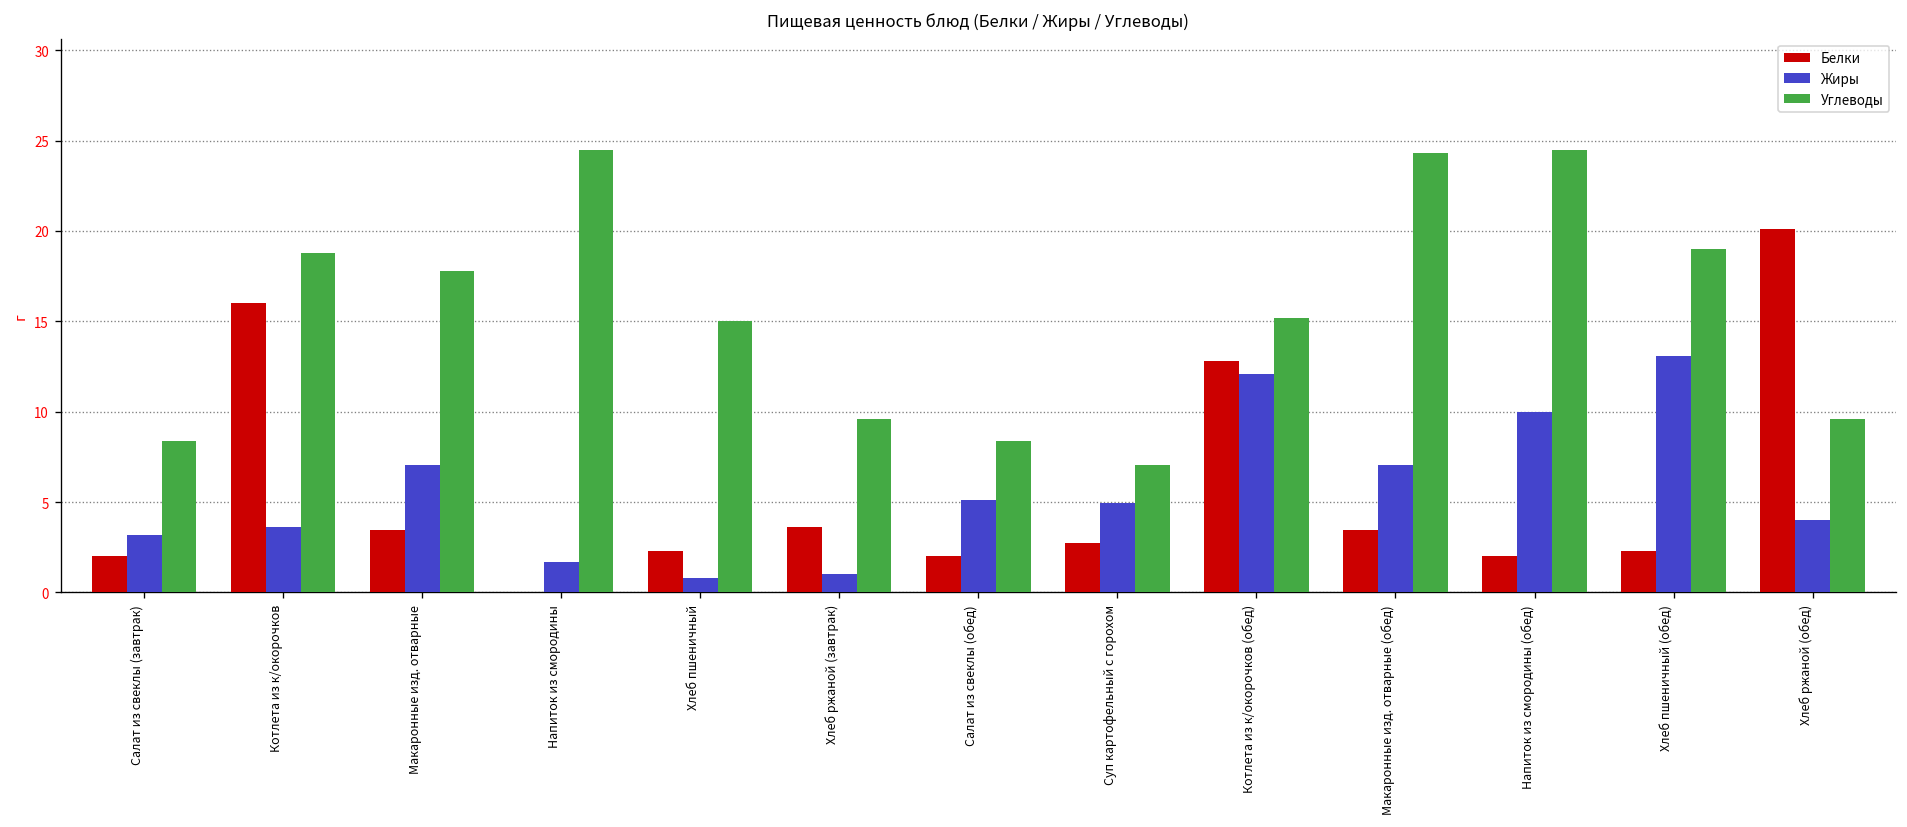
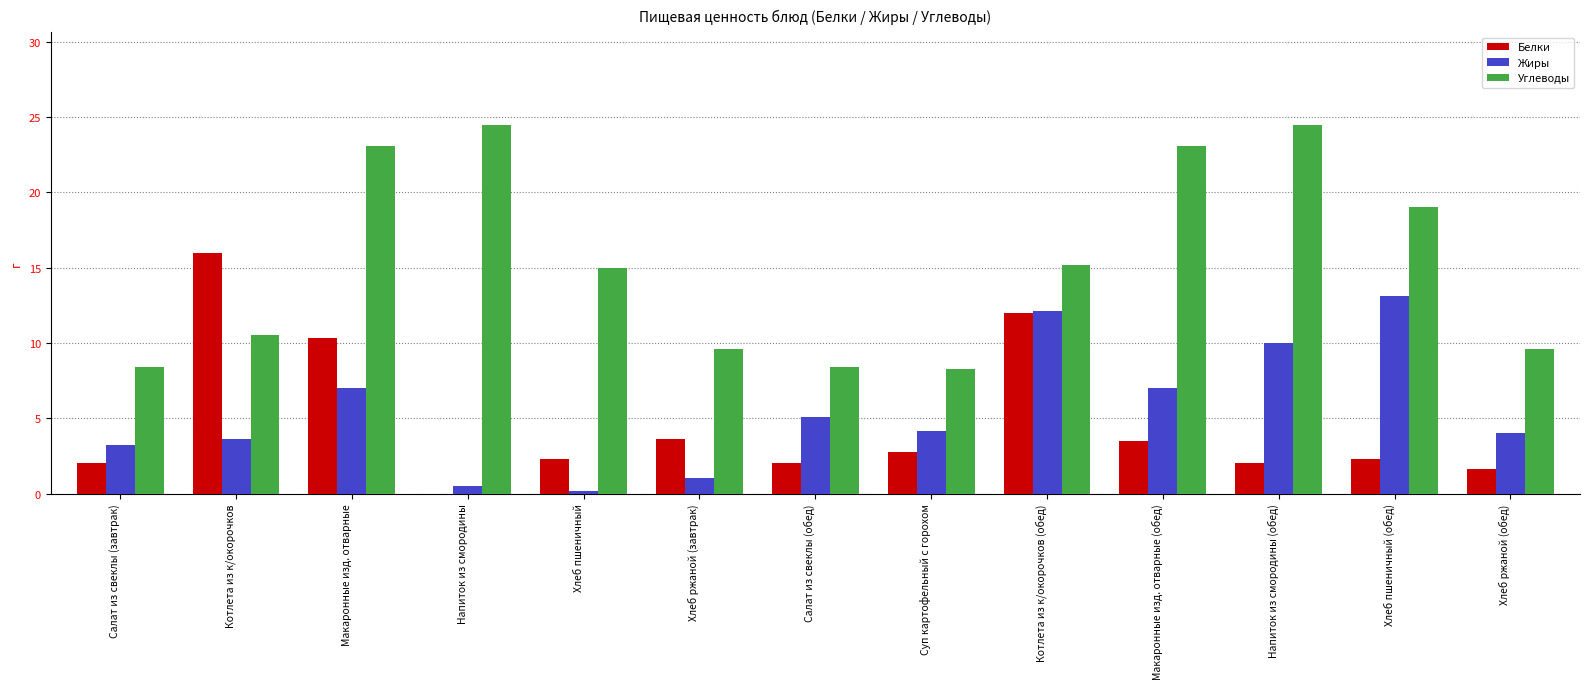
Углеводы, Котлета из к/окорочков: 18.8 -> 10.5
Белки, Макаронные изд. отварные: 3.5 -> 10.4
Углеводы, Макаронные изд. отварные: 17.8 -> 23.1
Жиры, Напиток из смородины: 1.7 -> 0.5
Жиры, Хлеб пшеничный: 0.8 -> 0.2
Жиры, Суп картофельный с горохом: 5.0 -> 4.2
Углеводы, Суп картофельный с горохом: 7.1 -> 8.2
Белки, Котлета из к/окорочков (обед): 12.8 -> 12.0
Углеводы, Макаронные изд. отварные (обед): 24.3 -> 23.1
Белки, Хлеб ржаной (обед): 20.1 -> 1.6
